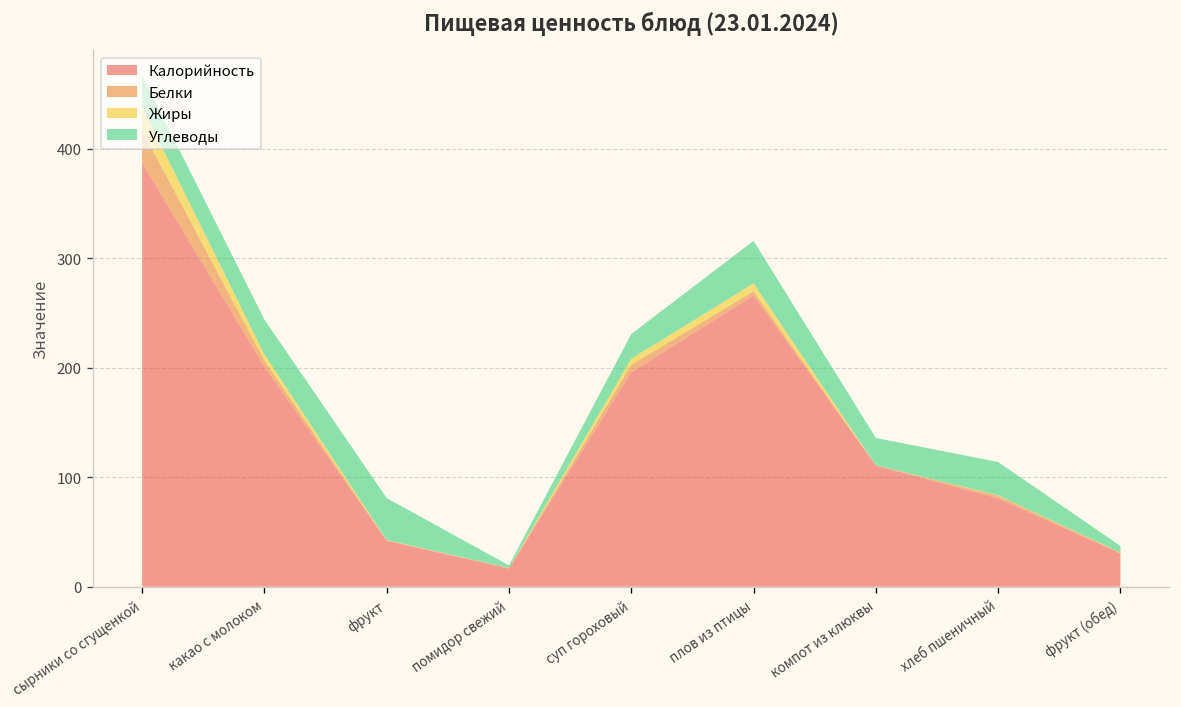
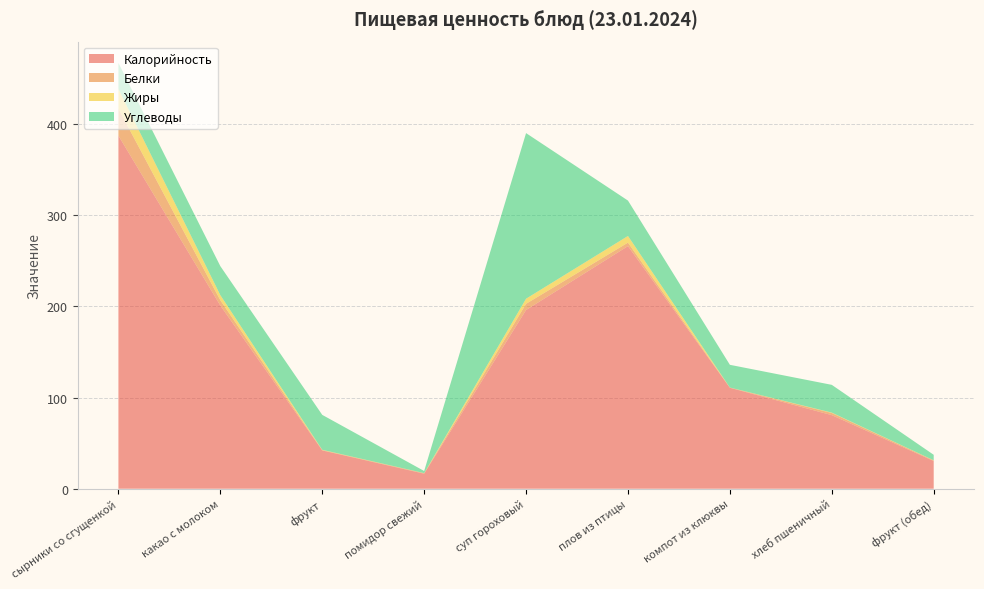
Углеводы, суп гороховый: 20 -> 180
